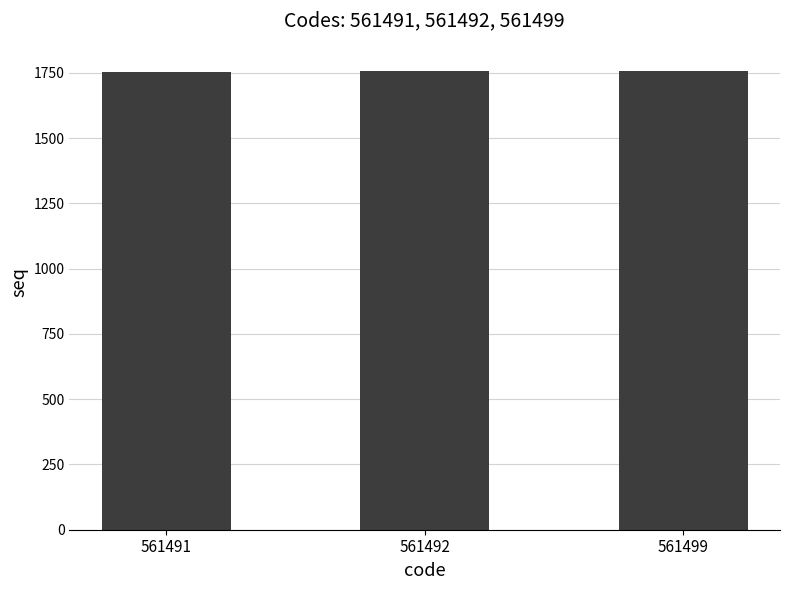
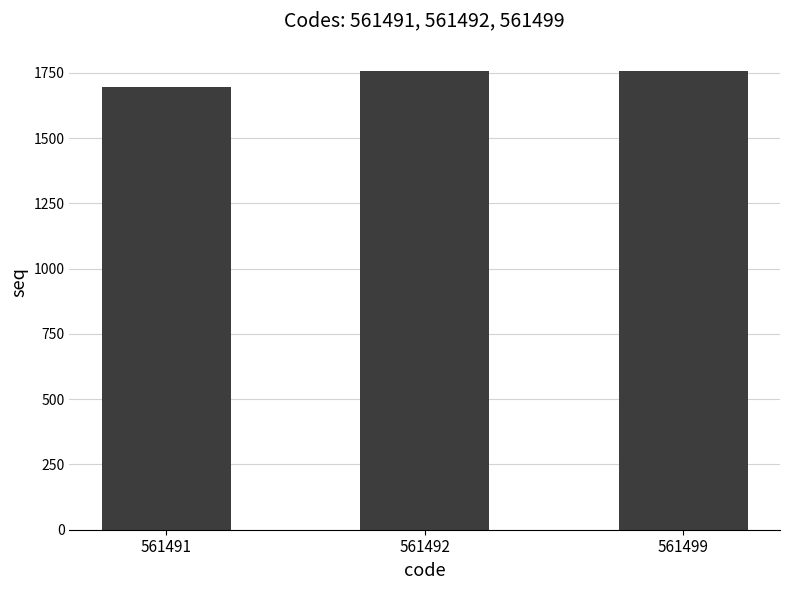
561491: 1760 -> 1700
